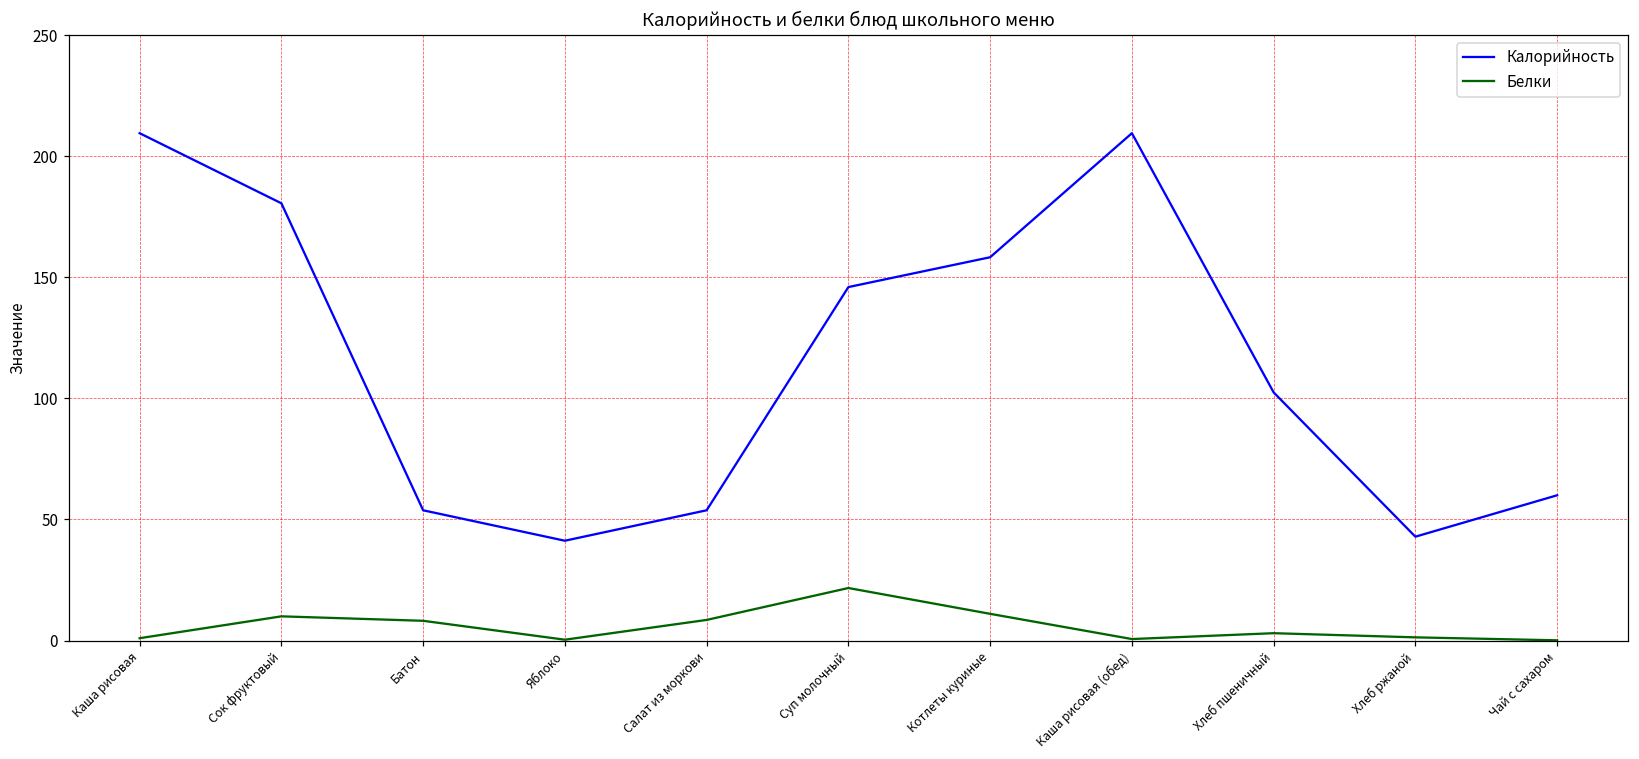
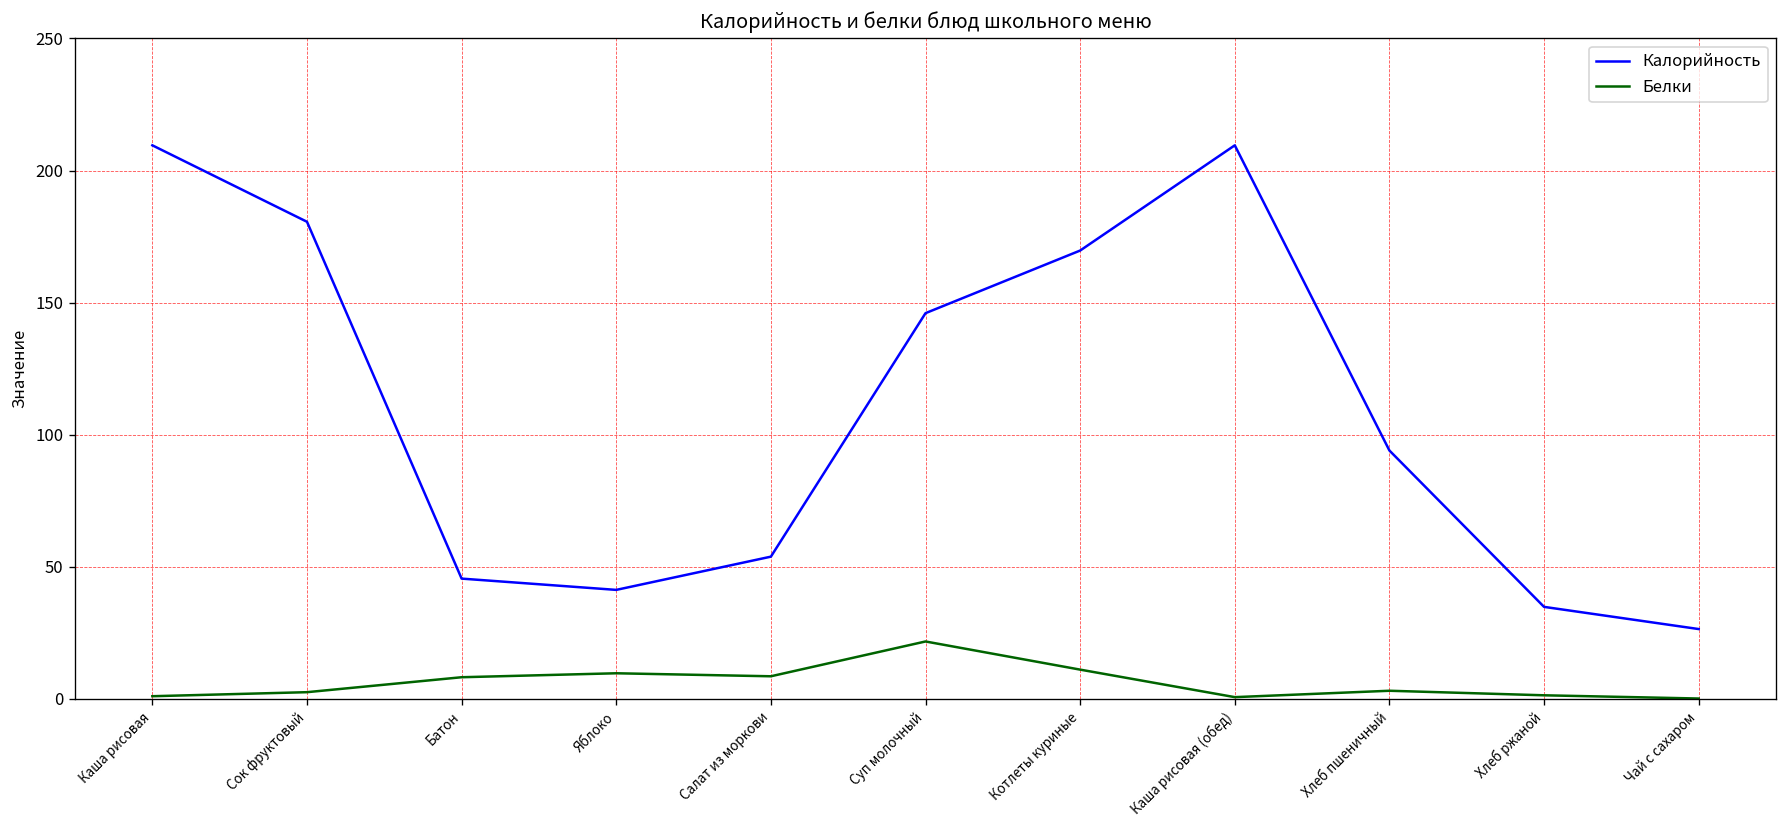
Белки, Сок фруктовый: 10 -> 3
Калорийность, Батон: 54 -> 46
Белки, Яблоко: 0 -> 10
Калорийность, Котлеты куриные: 158 -> 170
Калорийность, Хлеб пшеничный: 103 -> 94
Калорийность, Хлеб ржаной: 43 -> 35
Калорийность, Чай с сахаром: 60 -> 26
